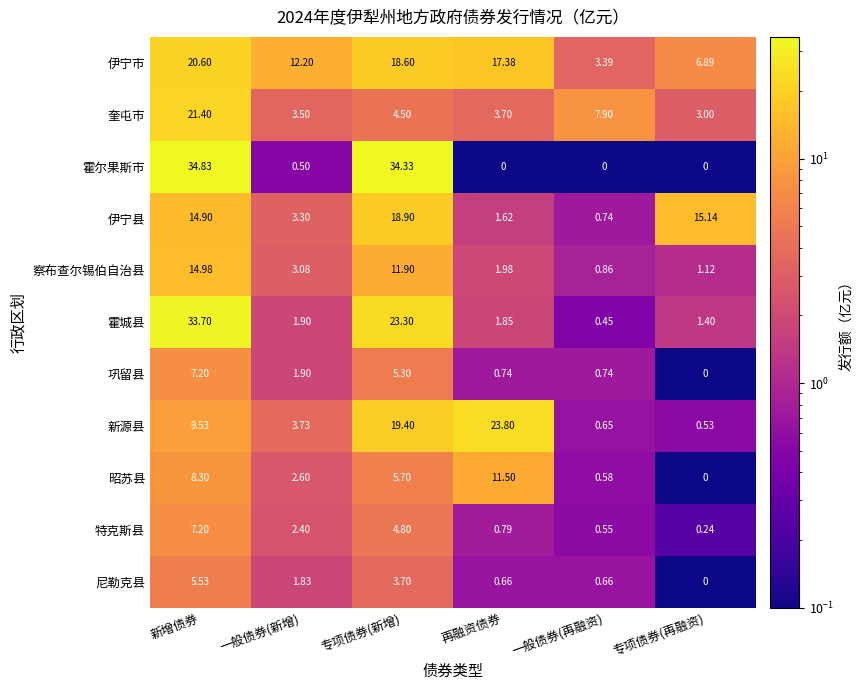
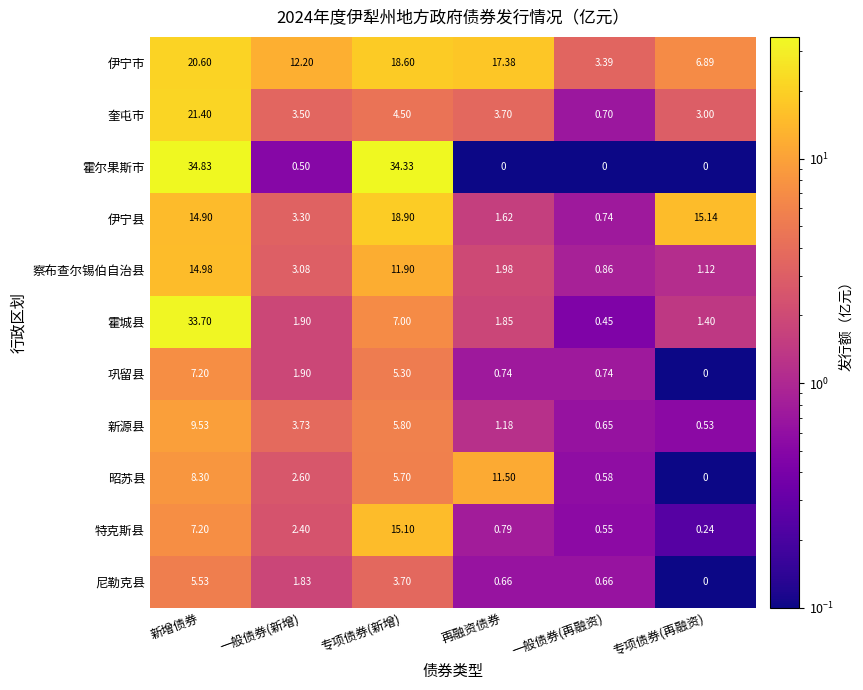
奎屯市, 一般债券(再融资): 7.90 -> 0.70
霍城县, 专项债券(新增): 23.30 -> 7.00
新源县, 专项债券(新增): 19.40 -> 5.80
新源县, 再融资债券: 23.80 -> 1.18
特克斯县, 专项债券(新增): 4.80 -> 15.10
